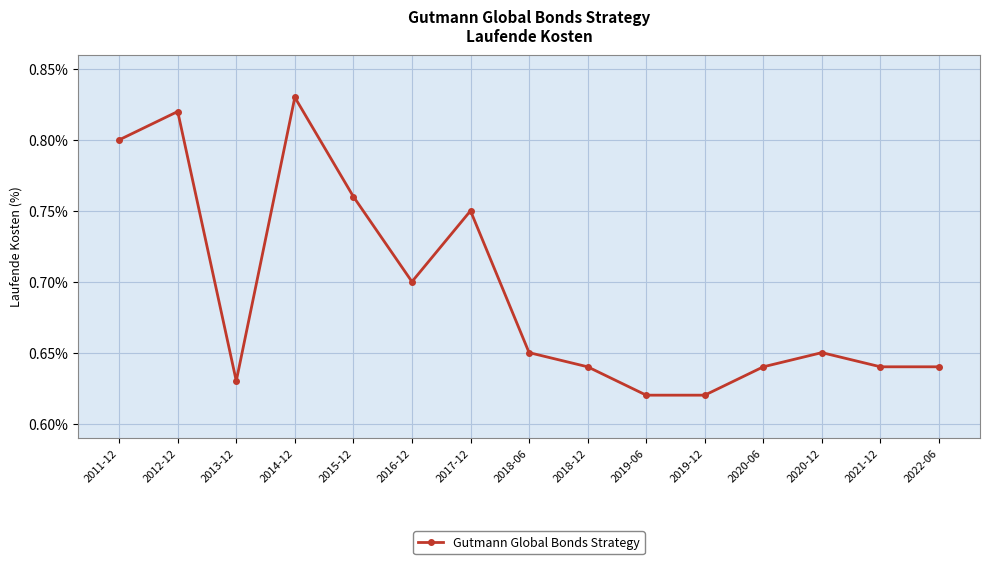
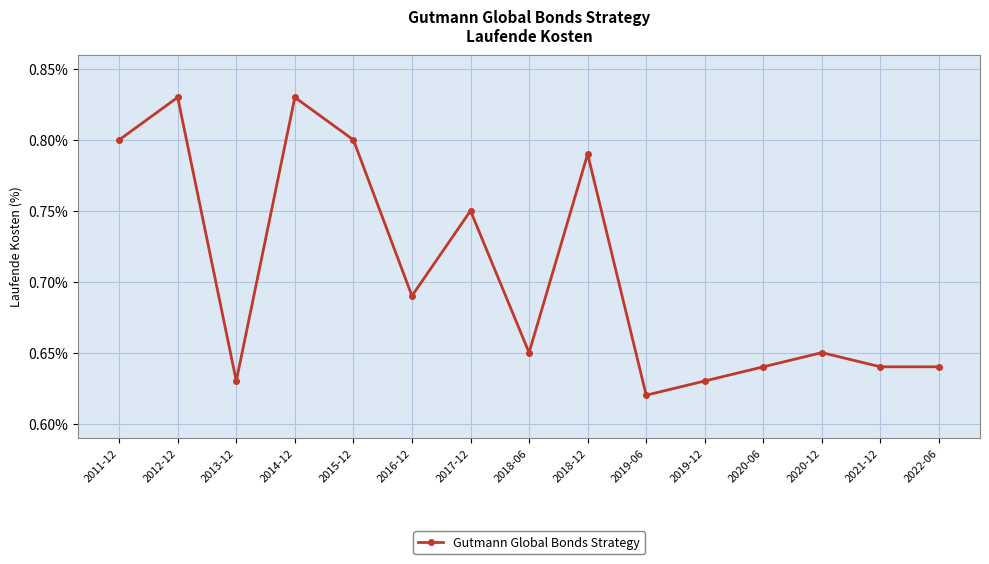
2012-12: 0.82% -> 0.83%
2015-12: 0.76% -> 0.80%
2016-12: 0.70% -> 0.69%
2018-12: 0.64% -> 0.79%
2019-12: 0.62% -> 0.63%
